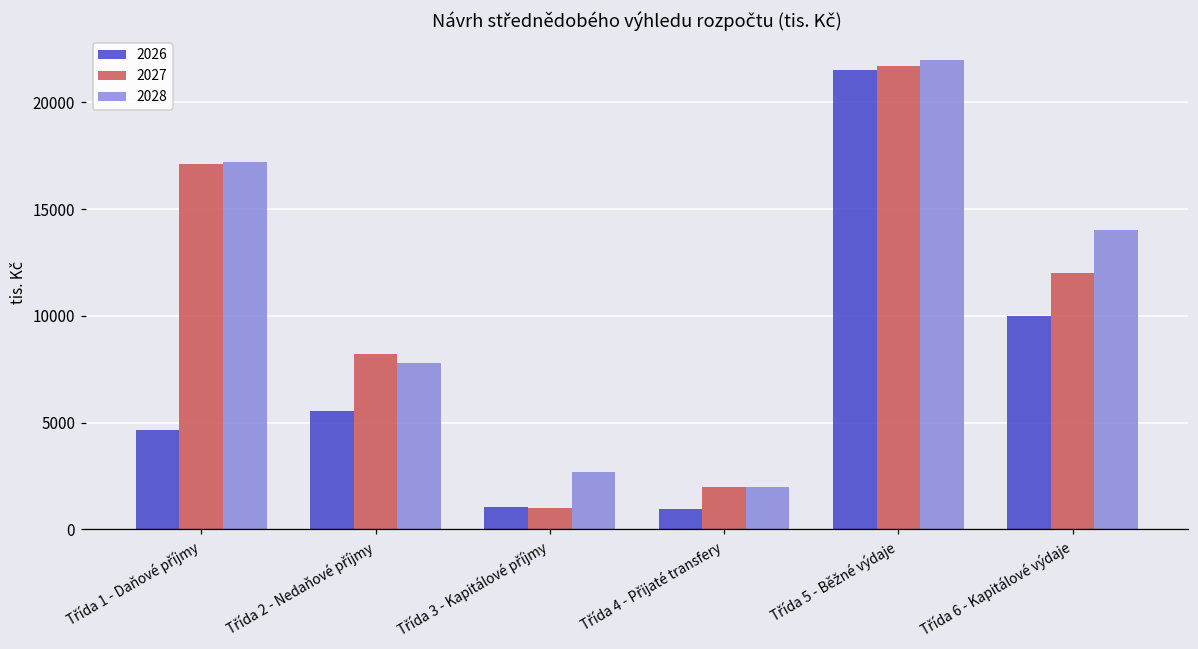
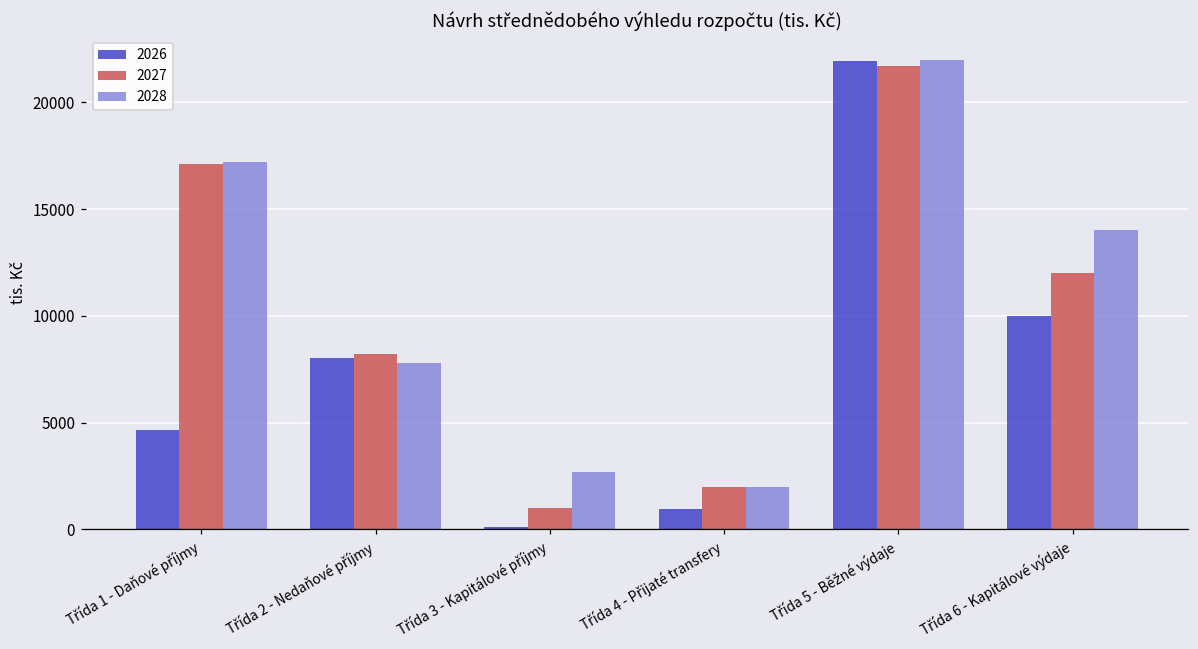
2026, Třída 2 - Nedaňové příjmy: 5500 -> 8000
2026, Třída 3 - Kapitálové příjmy: 1000 -> 100
2026, Třída 5 - Běžné výdaje: 21500 -> 21900
